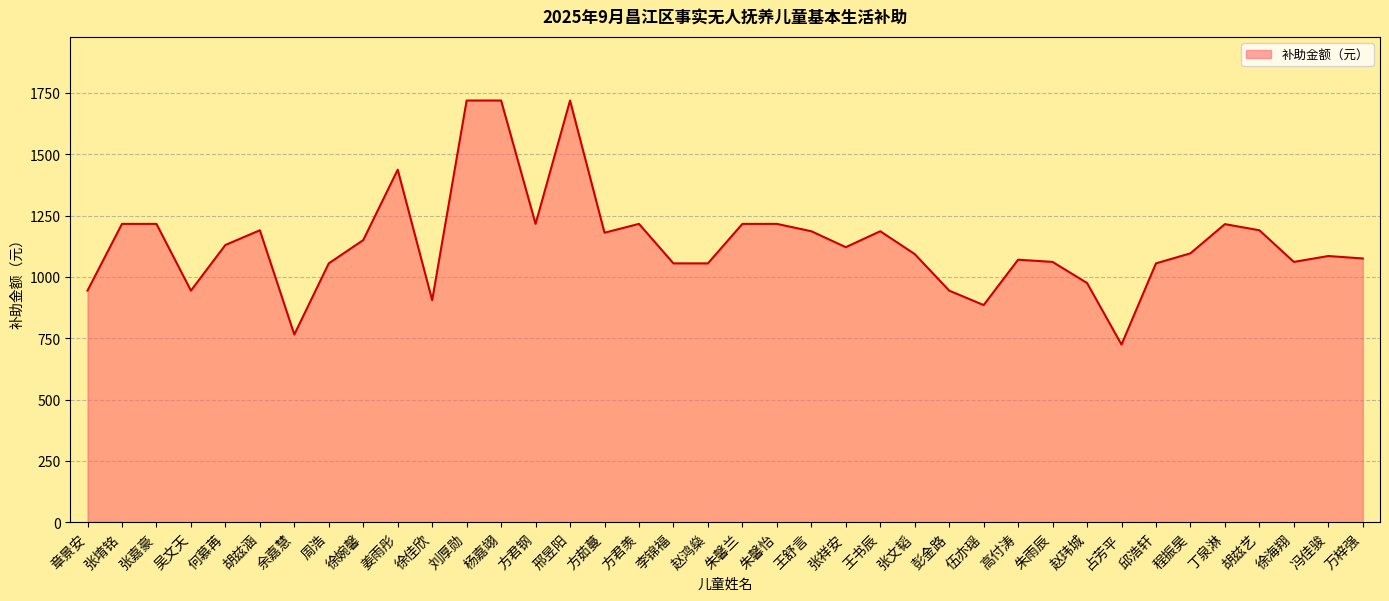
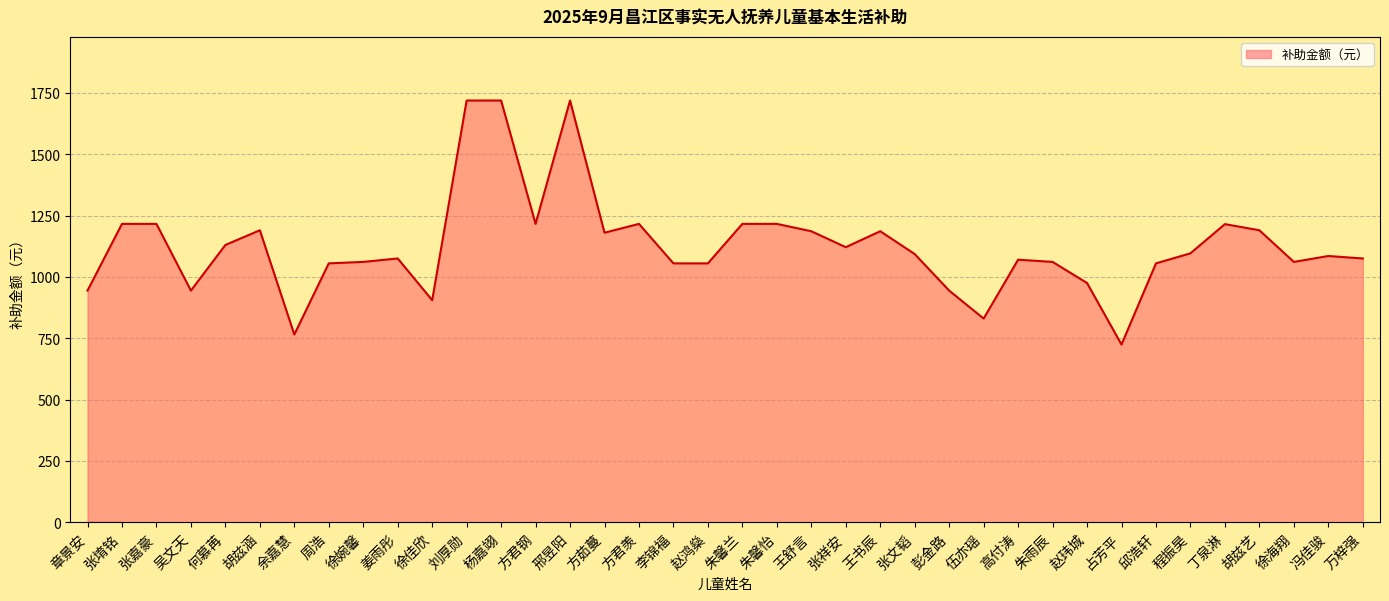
徐婉馨: 1150 -> 1060
姜雨彤: 1440 -> 1080
伍亦瑶: 890 -> 830
